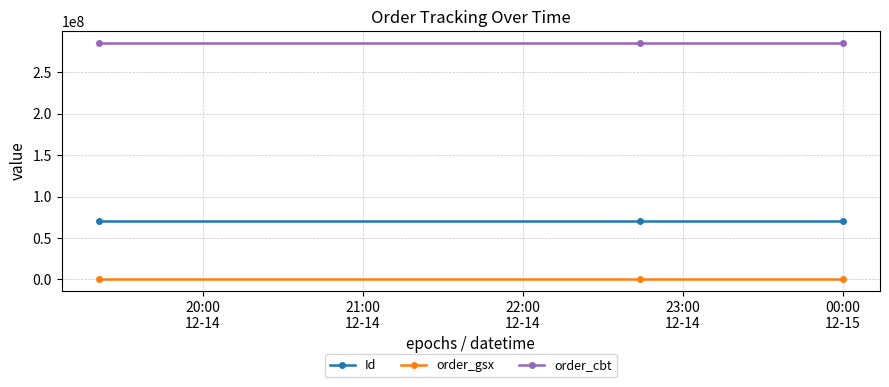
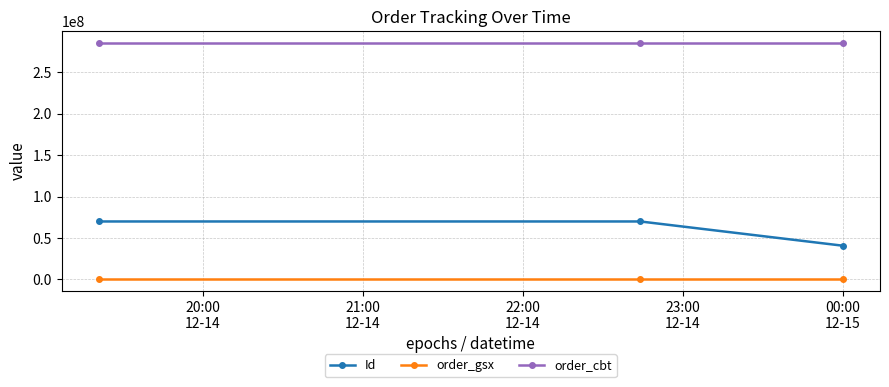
Id, 00:00 12-15: 70000000 -> 40000000
